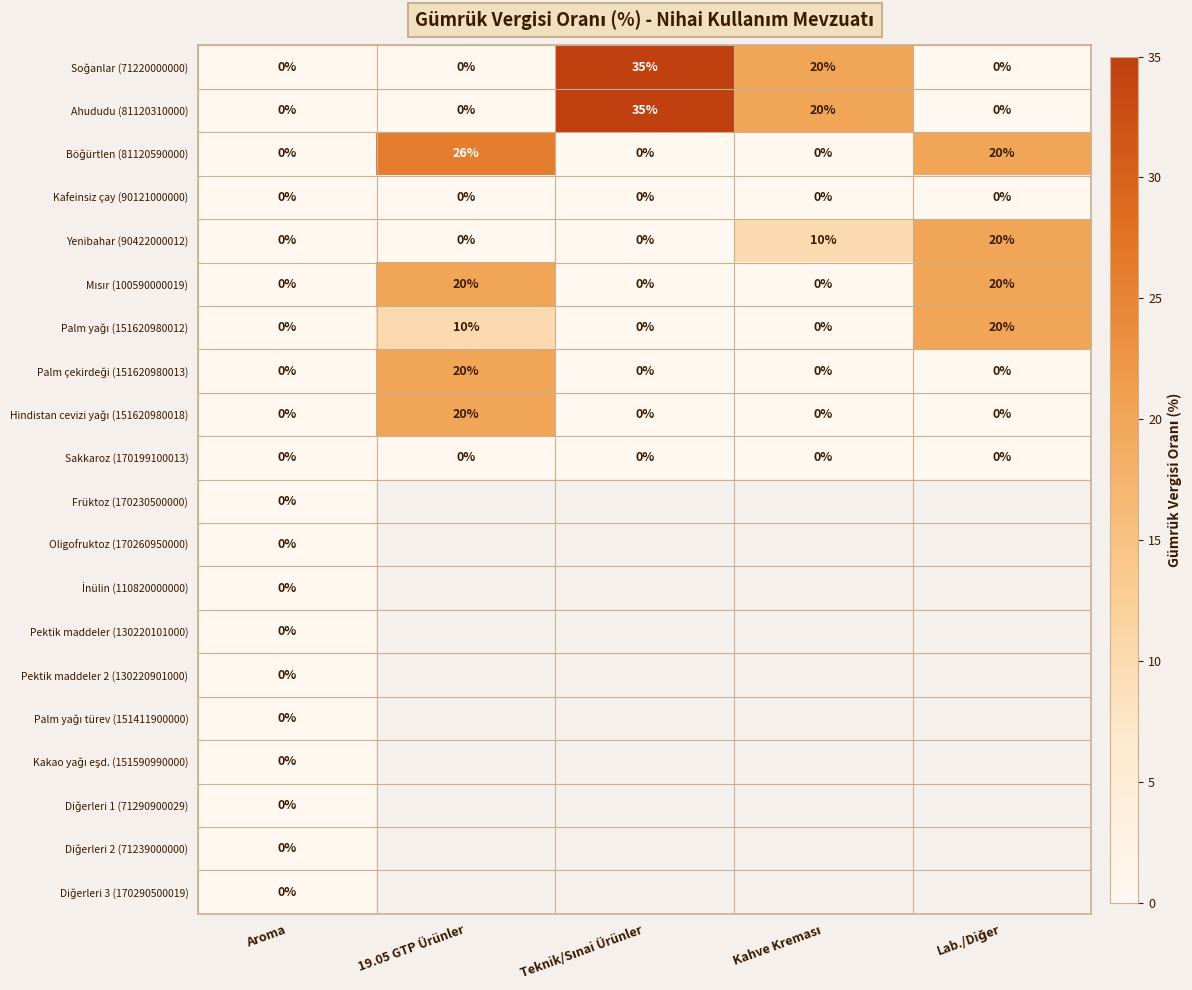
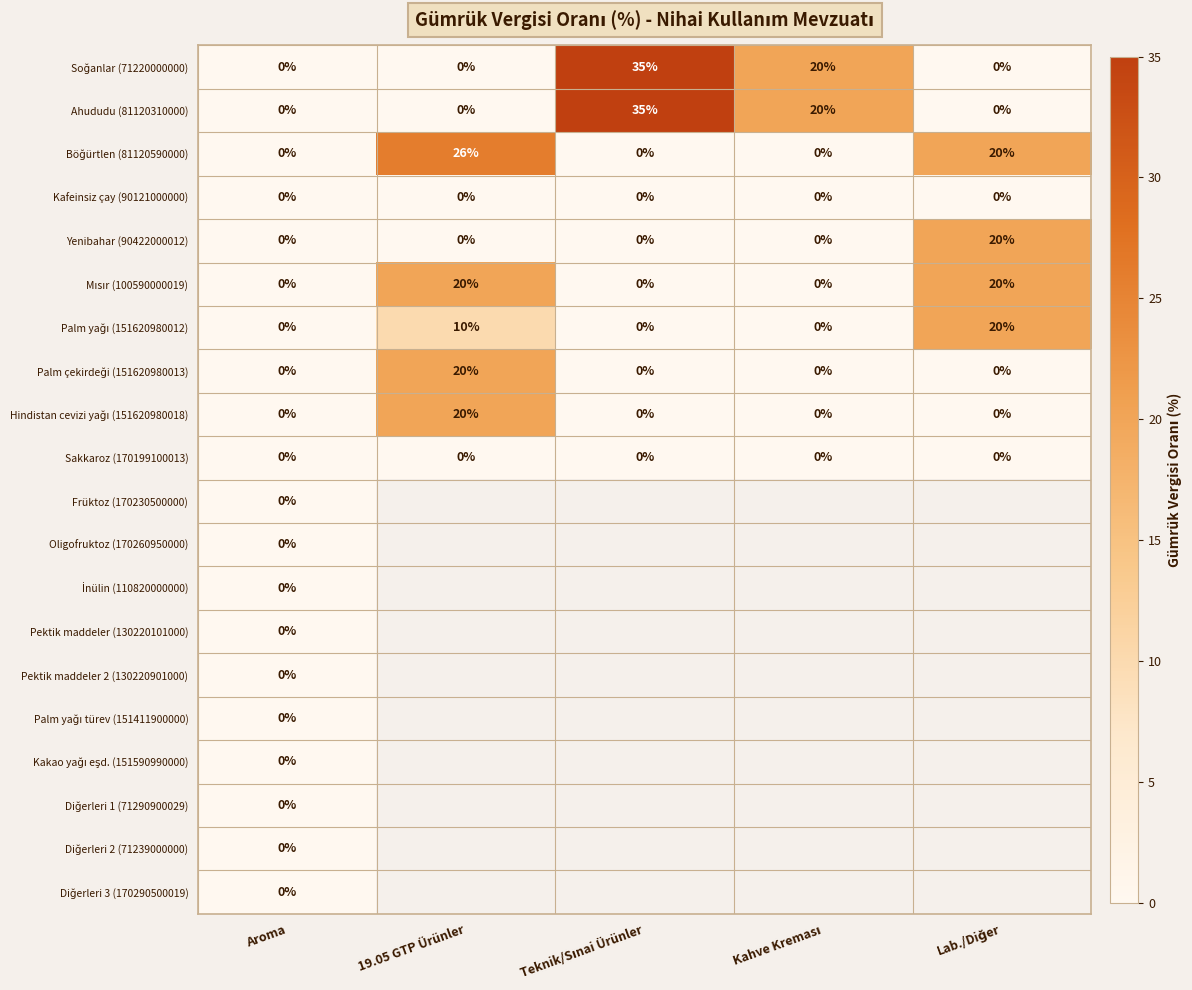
Yenibahar (90422000012), Kahve Kreması: 10% -> 0%
